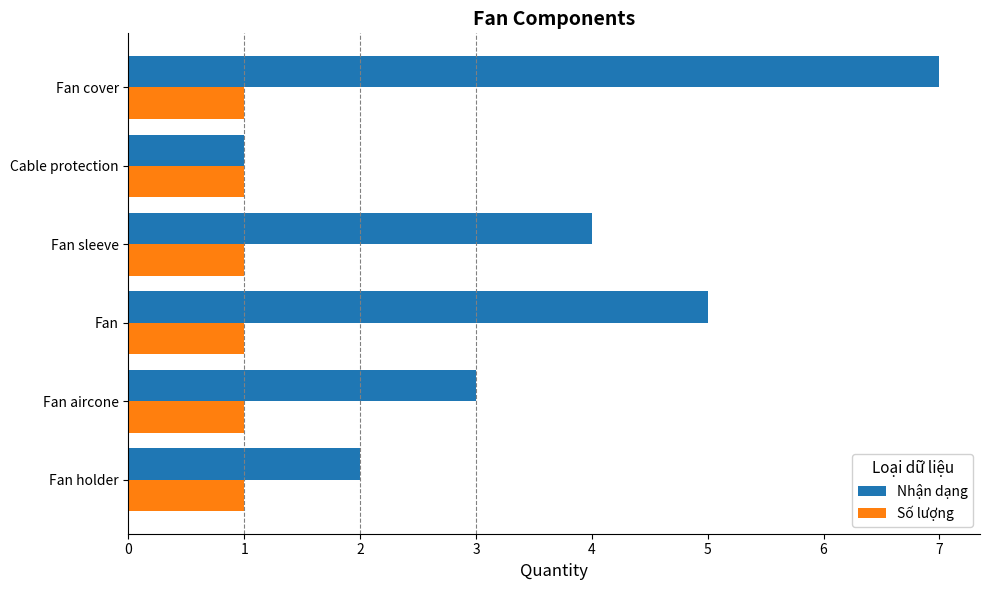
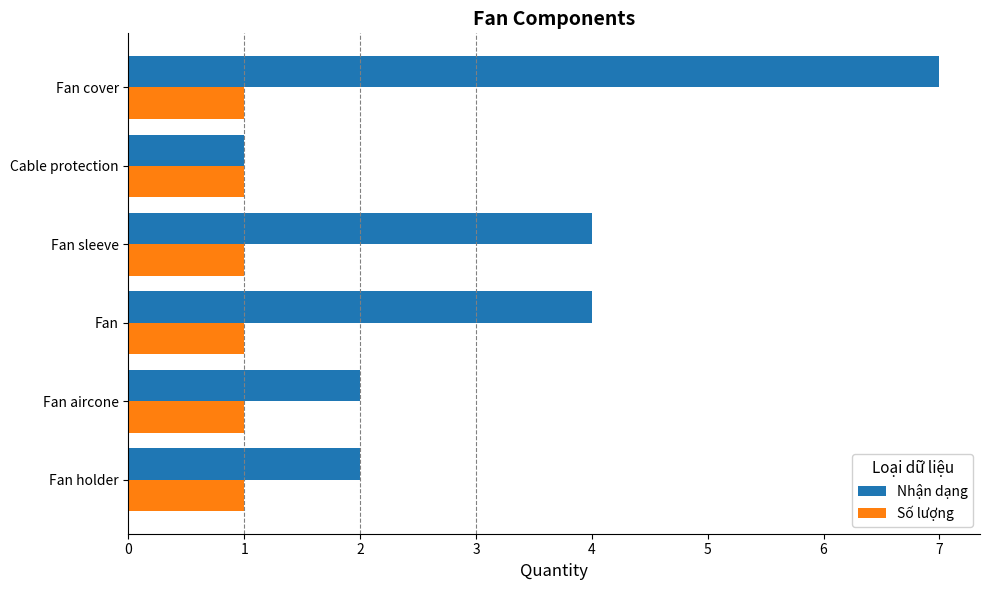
Nhận dạng, Fan: 5 -> 4
Nhận dạng, Fan aircone: 3 -> 2
